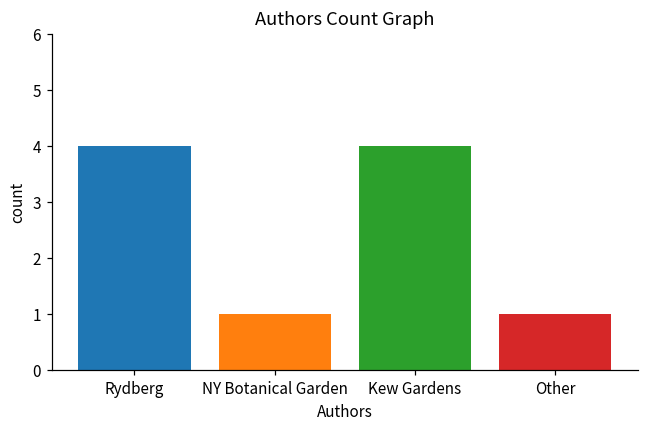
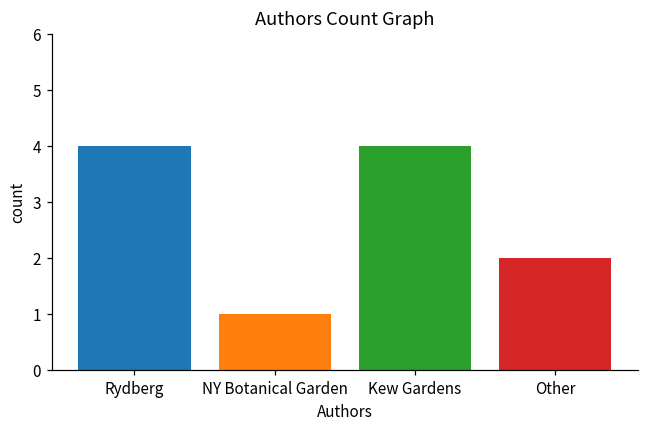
Other: 1 -> 2
